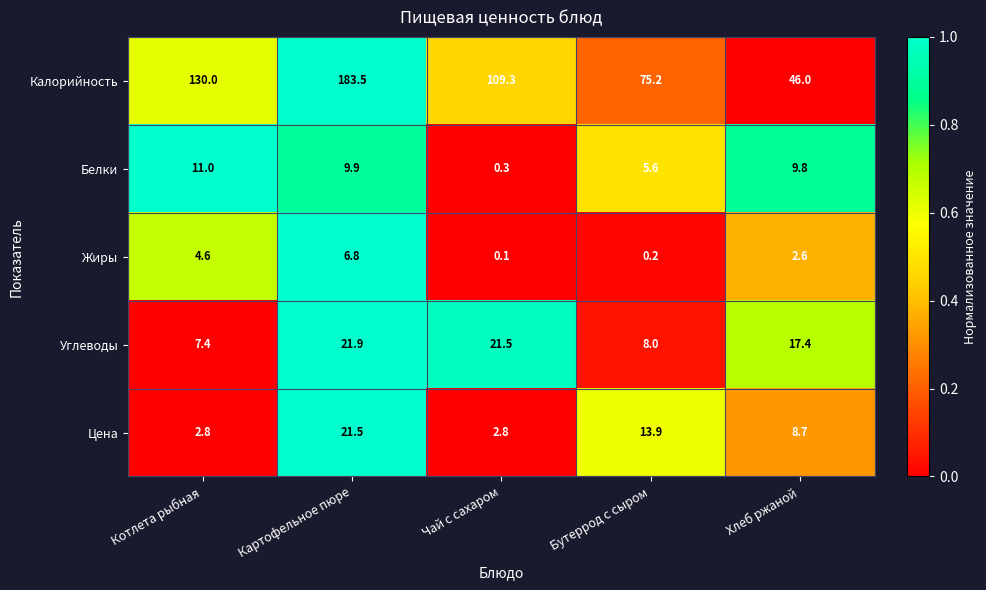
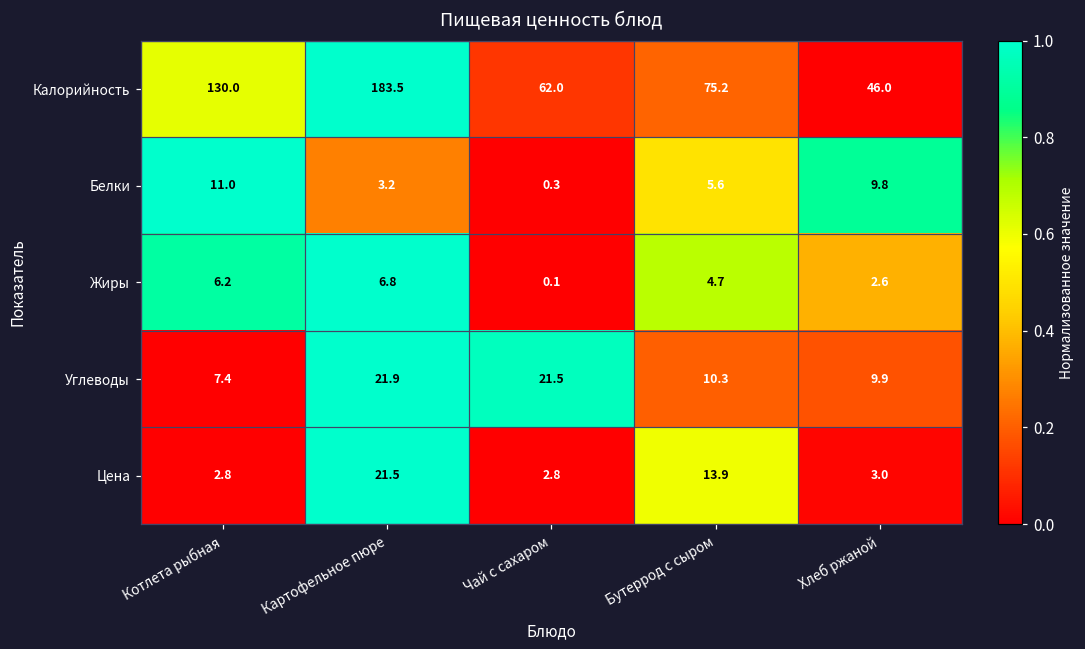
Калорийность, Чай с сахаром: 109.3 -> 62.0
Белки, Картофельное пюре: 9.9 -> 3.2
Жиры, Котлета рыбная: 4.6 -> 6.2
Жиры, Бутеррод с сыром: 0.2 -> 4.7
Углеводы, Бутеррод с сыром: 8.0 -> 10.3
Углеводы, Хлеб ржаной: 17.4 -> 9.9
Цена, Хлеб ржаной: 8.7 -> 3.0
